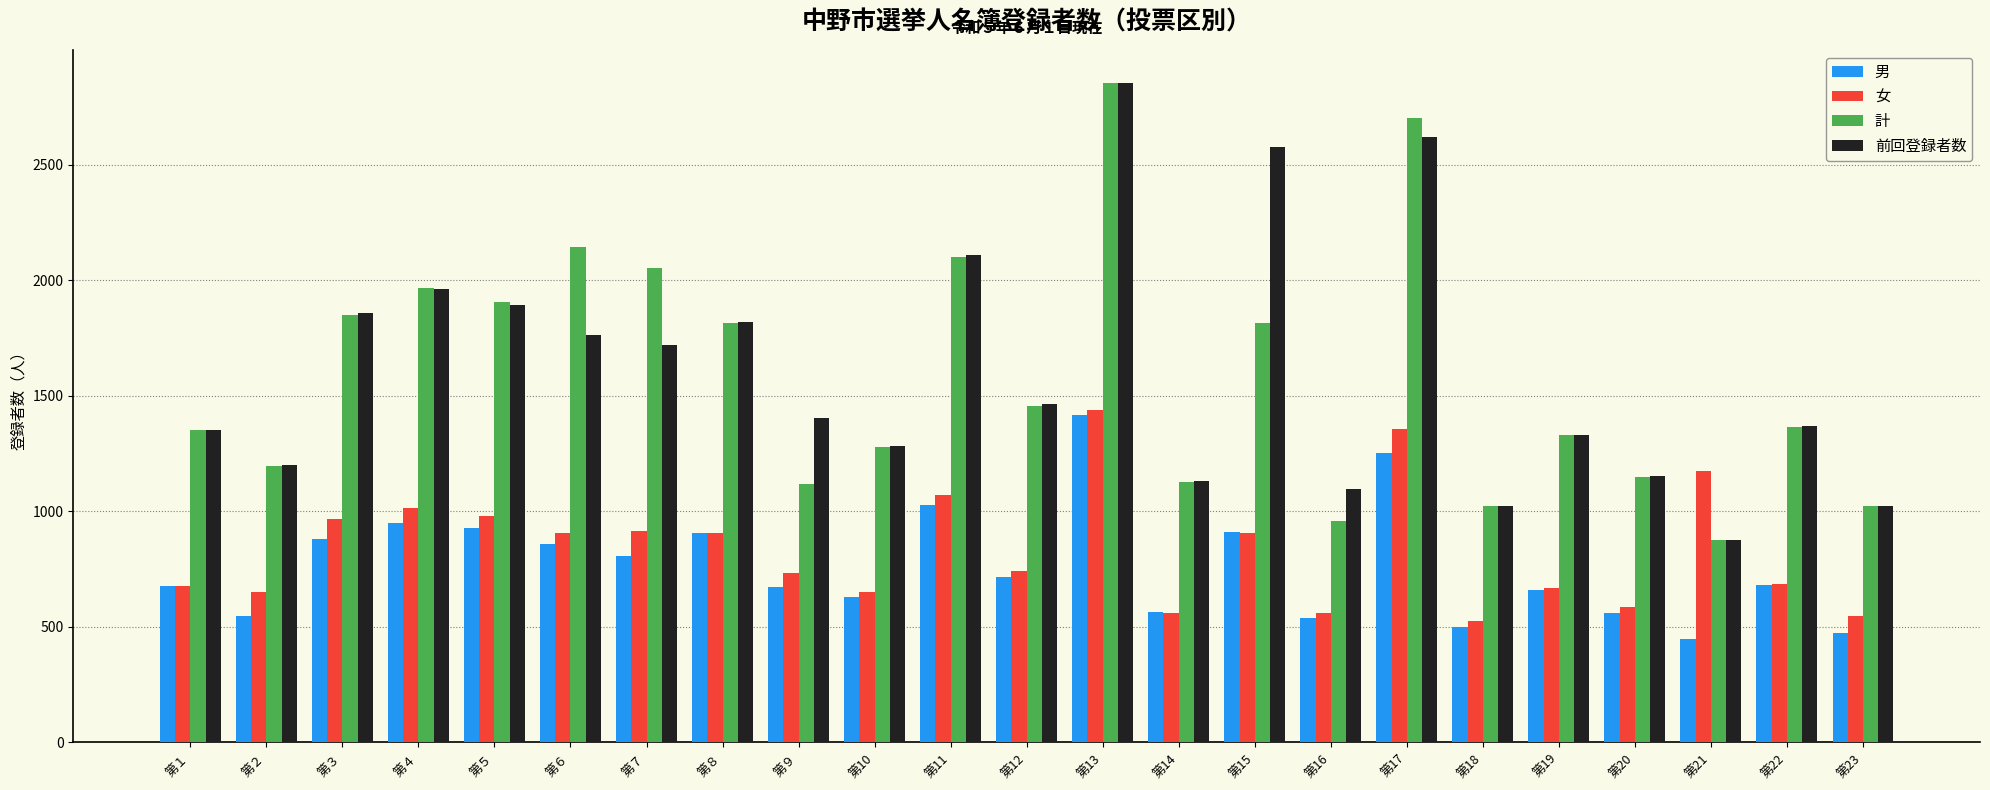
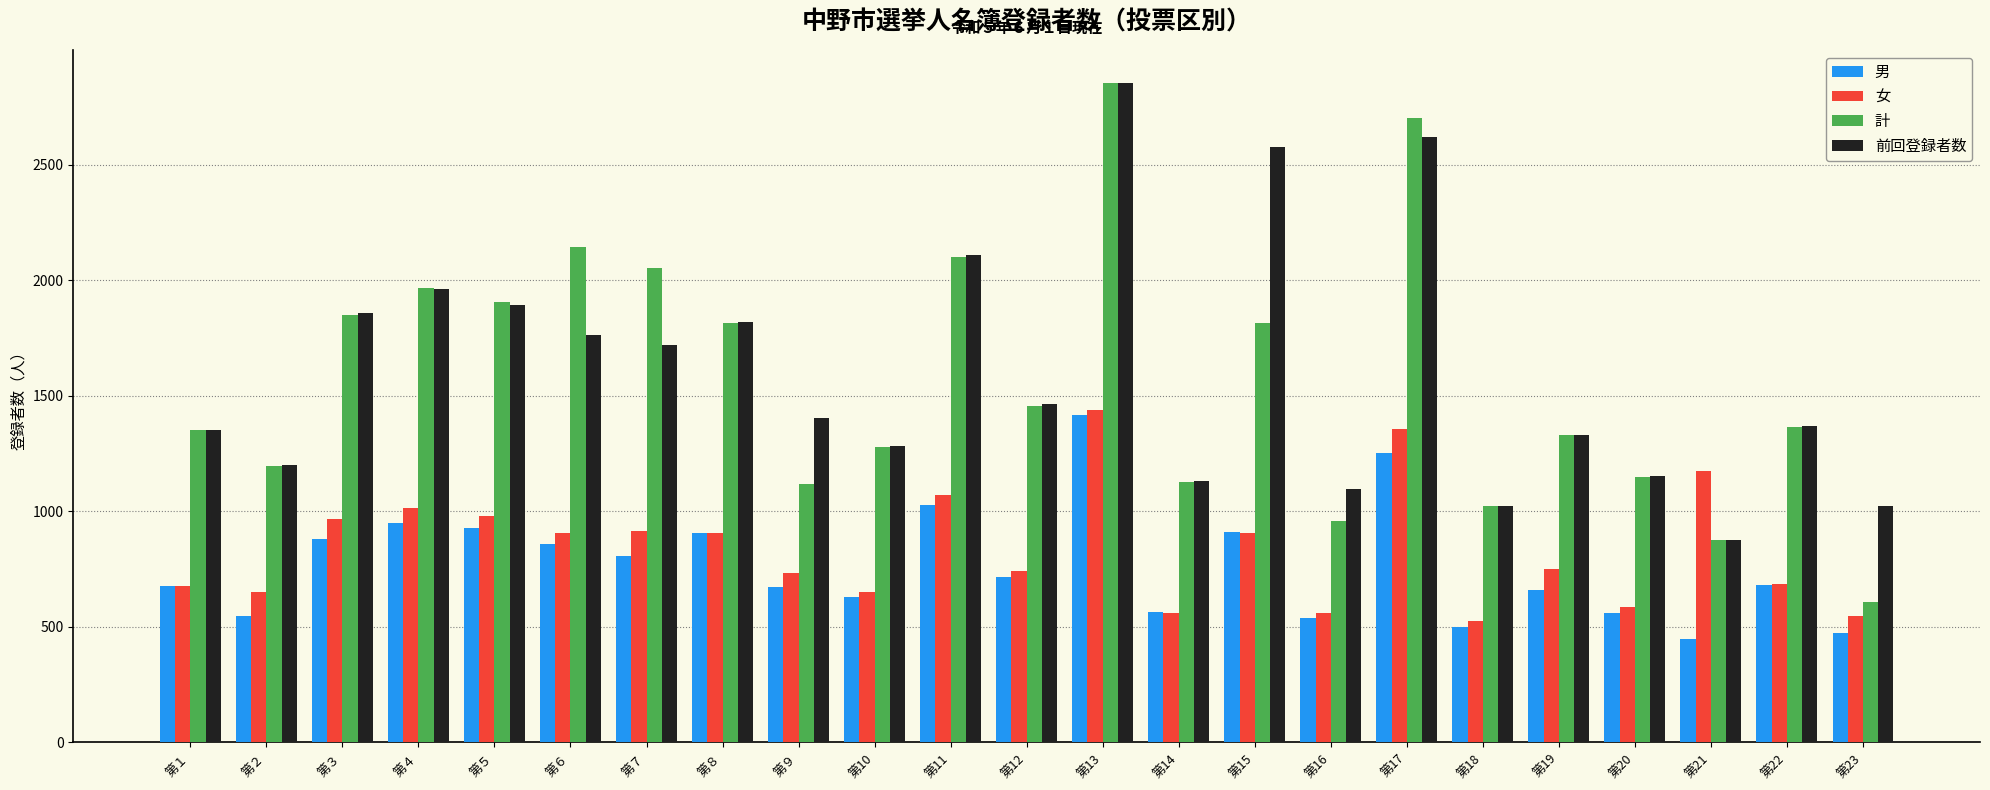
女, 第19: 670 -> 750
計, 第23: 1020 -> 610
